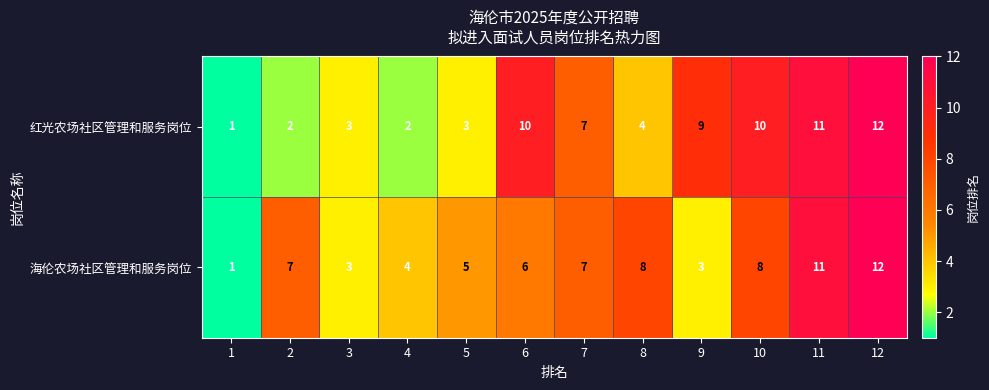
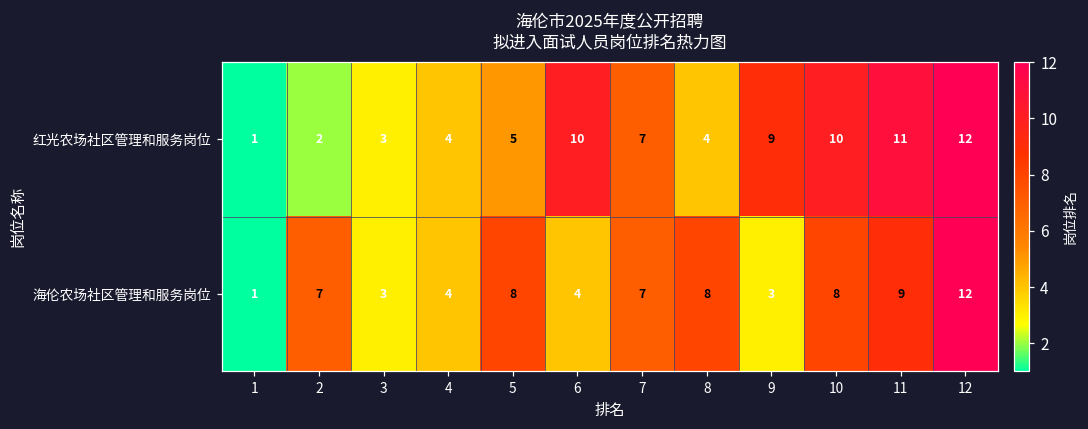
红光农场社区管理和服务岗位, 4: 2 -> 4
红光农场社区管理和服务岗位, 5: 3 -> 5
海伦农场社区管理和服务岗位, 5: 5 -> 8
海伦农场社区管理和服务岗位, 6: 6 -> 4
海伦农场社区管理和服务岗位, 11: 11 -> 9
